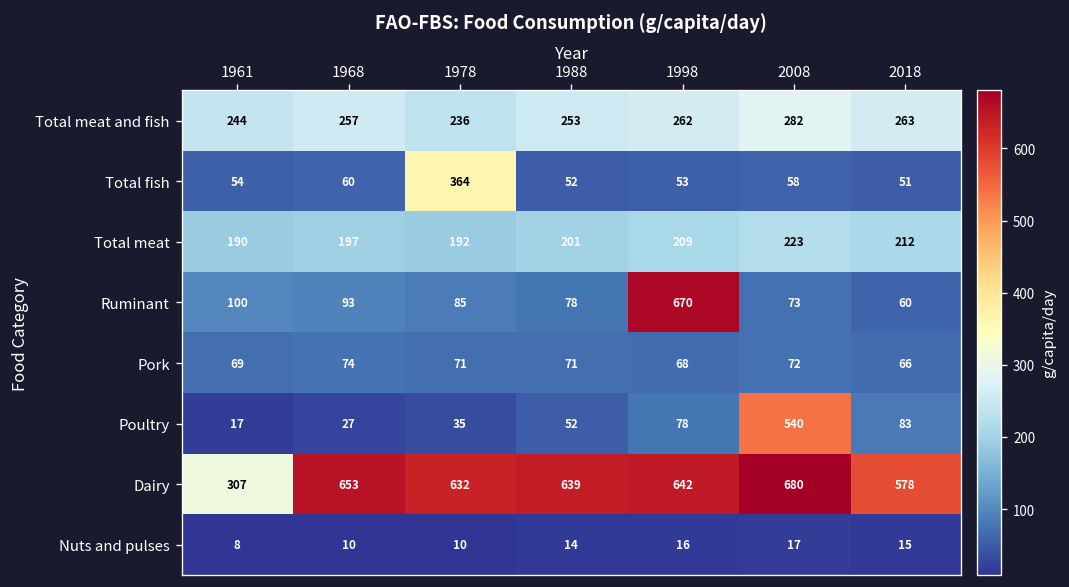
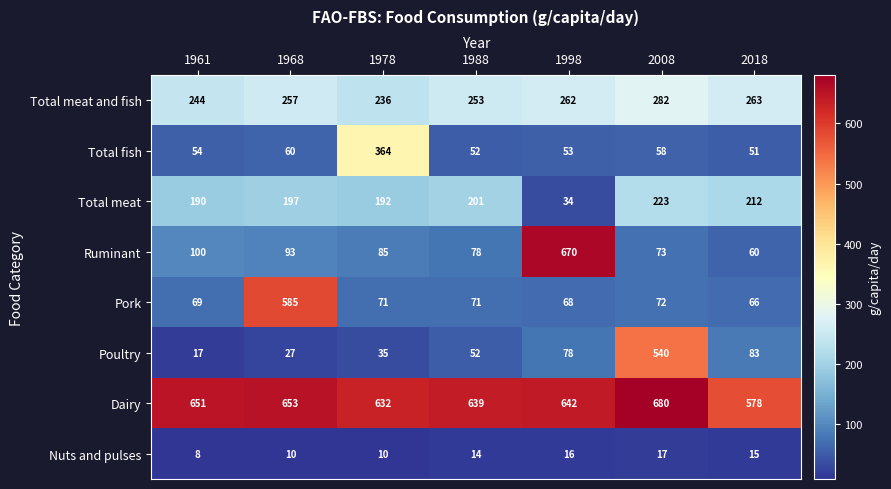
Total meat, 1998: 209 -> 34
Pork, 1968: 74 -> 585
Dairy, 1961: 307 -> 651
